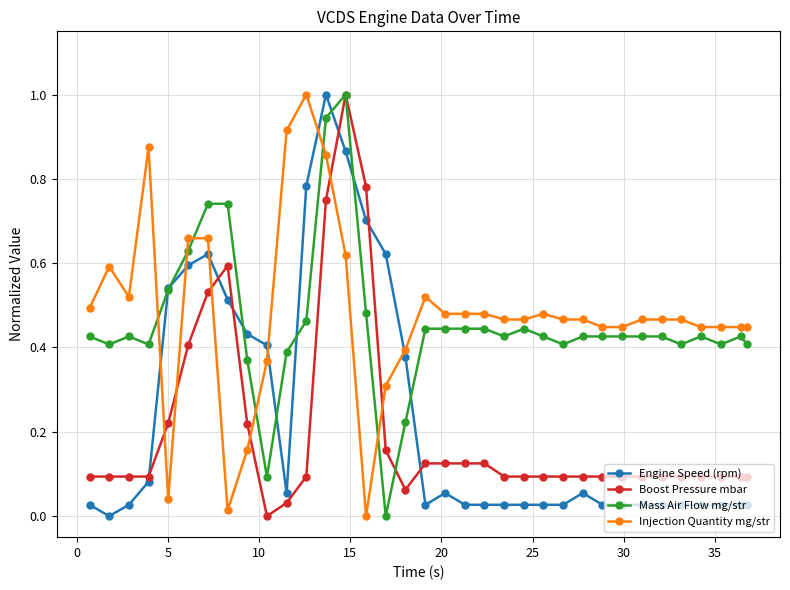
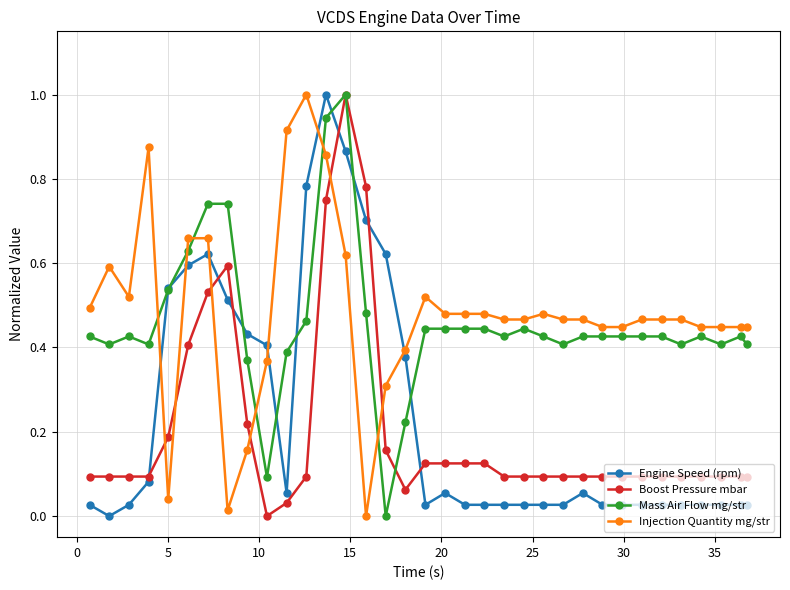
Boost Pressure mbar, 5: 0.22 -> 0.19
